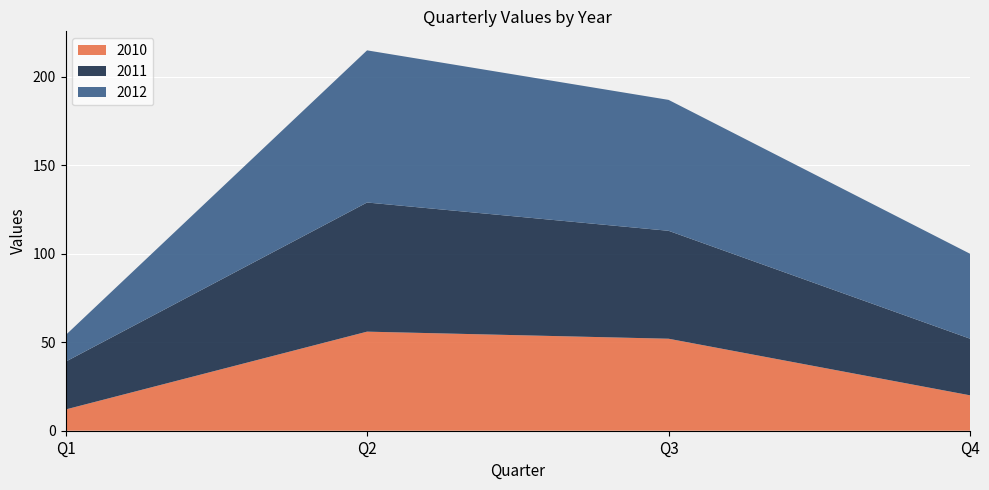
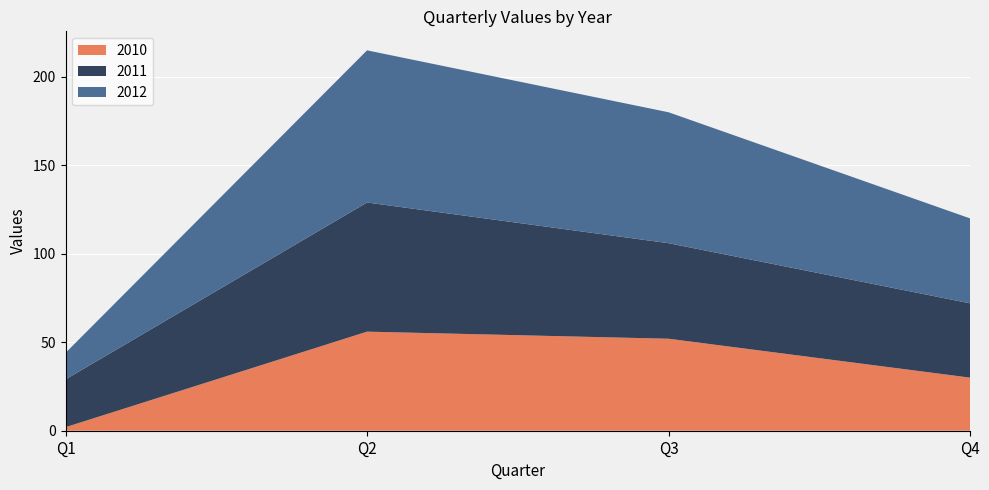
2010, Q1: 12 -> 2
2011, Q3: 61 -> 54
2010, Q4: 20 -> 30
2011, Q4: 32 -> 42
